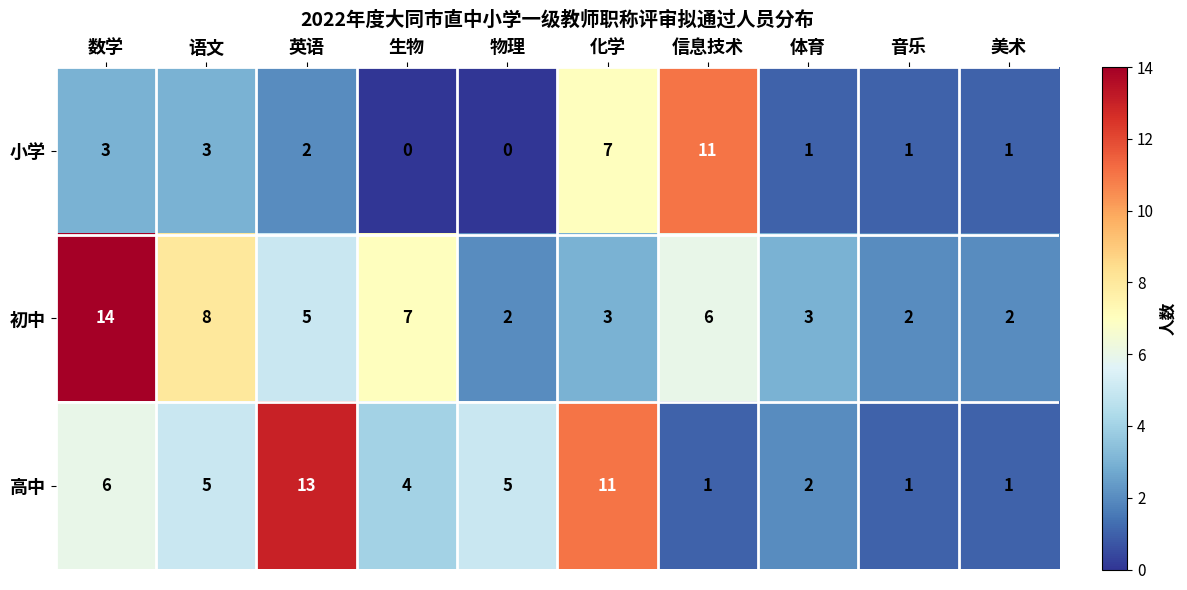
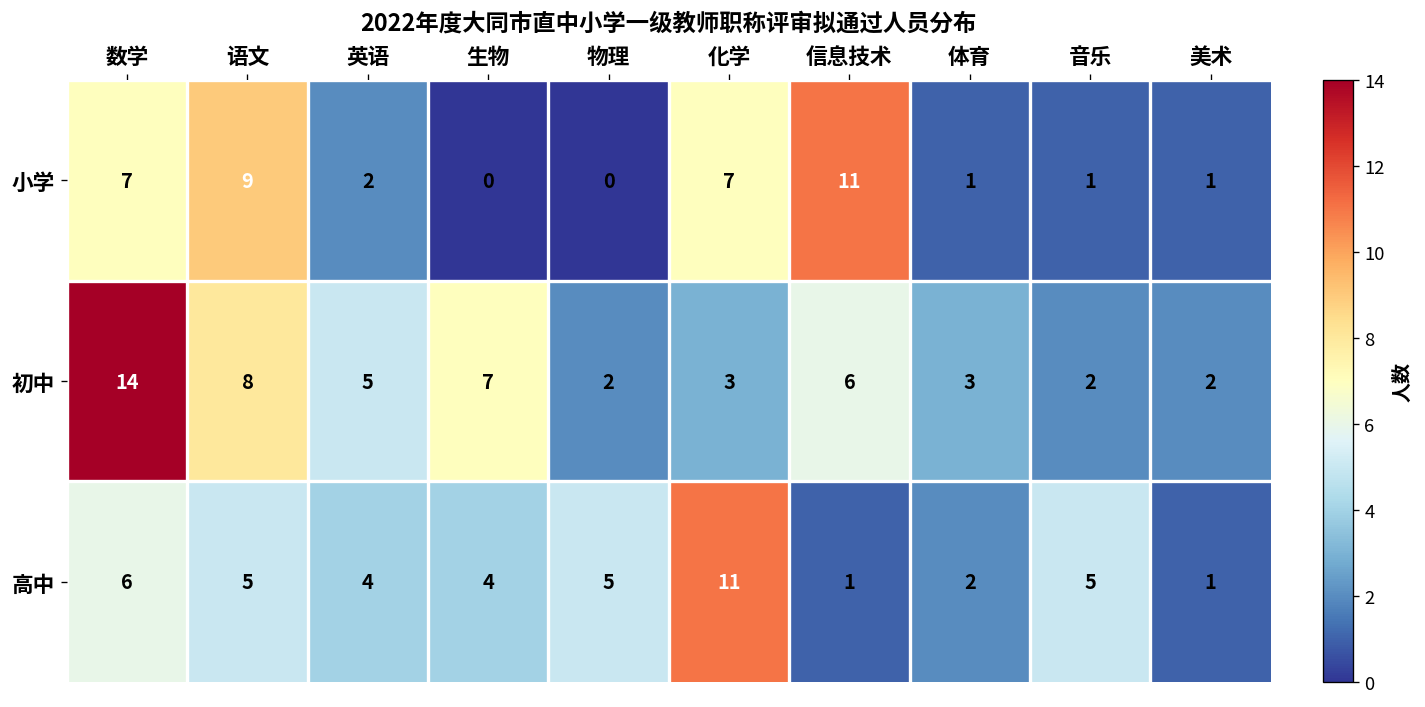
小学, 数学: 3 -> 7
小学, 语文: 3 -> 9
高中, 英语: 13 -> 4
高中, 音乐: 1 -> 5
